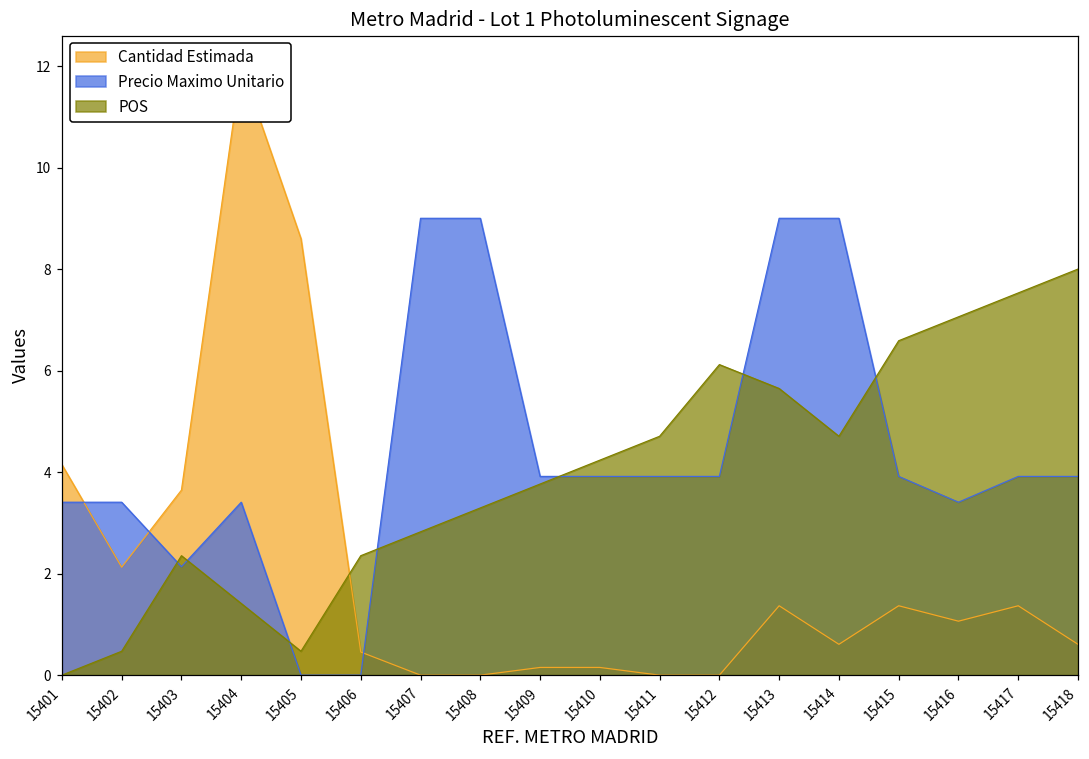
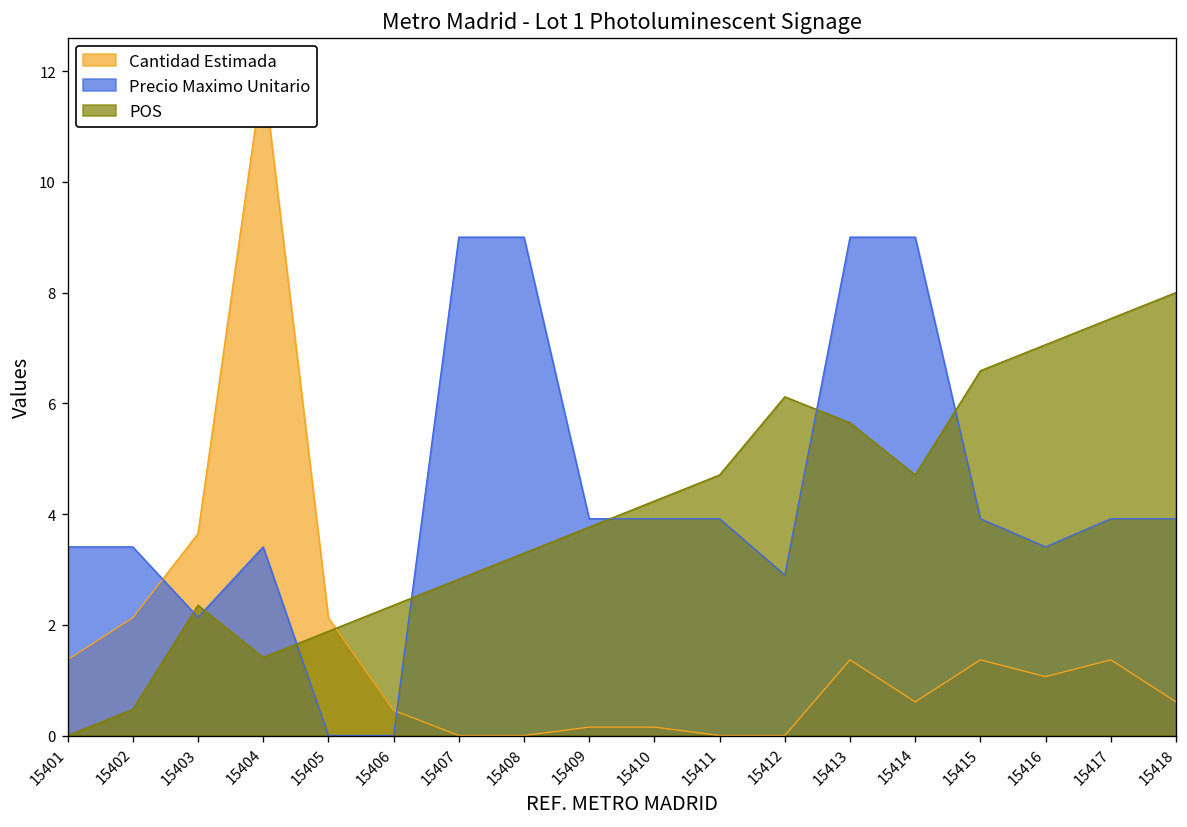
Cantidad Estimada, 15401: 4.1 -> 1.4
Cantidad Estimada, 15405: 8.6 -> 2.1
POS, 15405: 0.5 -> 1.9
Precio Maximo Unitario, 15412: 3.9 -> 2.9
